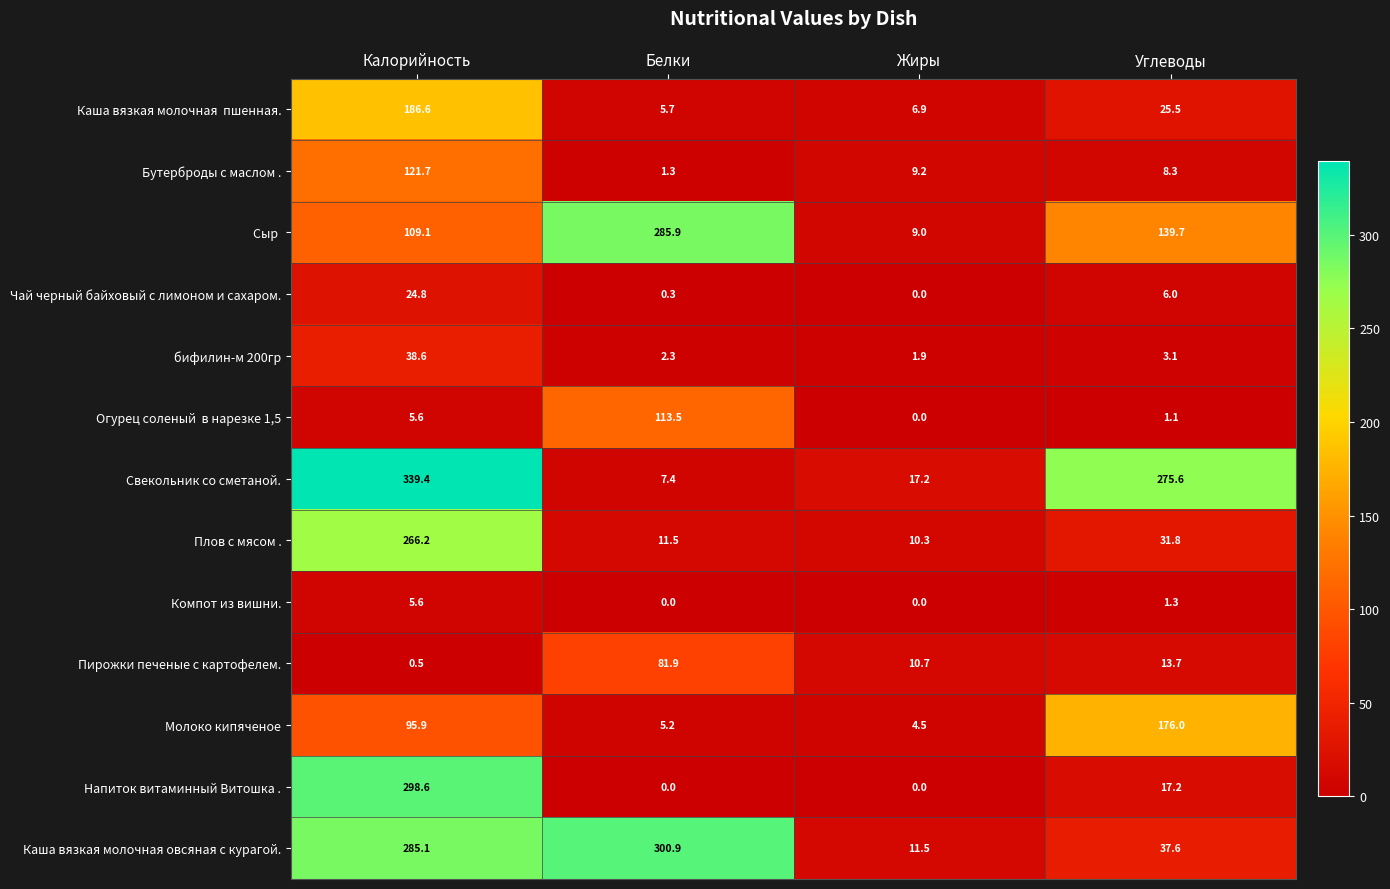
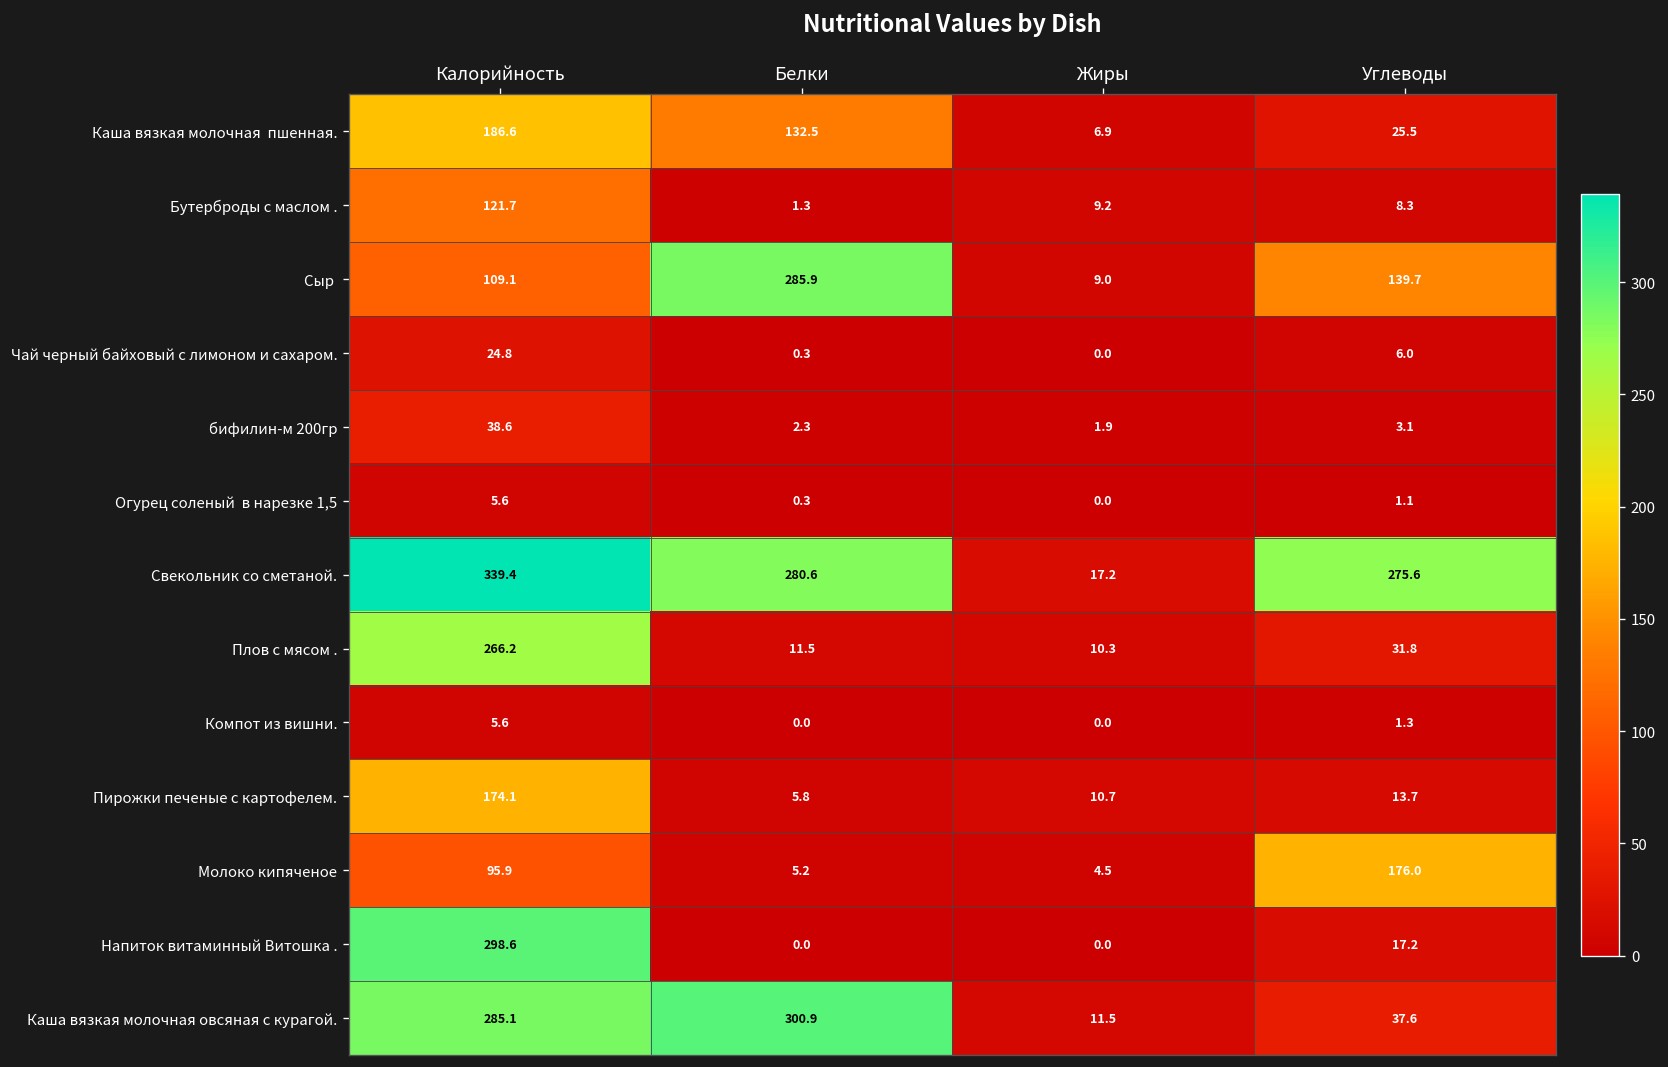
Каша вязкая молочная пшенная., Белки: 5.7 -> 132.5
Огурец соленый в нарезке 1,5, Белки: 113.5 -> 0.3
Свекольник со сметаной., Белки: 7.4 -> 280.6
Пирожки печеные с картофелем., Калорийность: 0.5 -> 174.1
Пирожки печеные с картофелем., Белки: 81.9 -> 5.8
